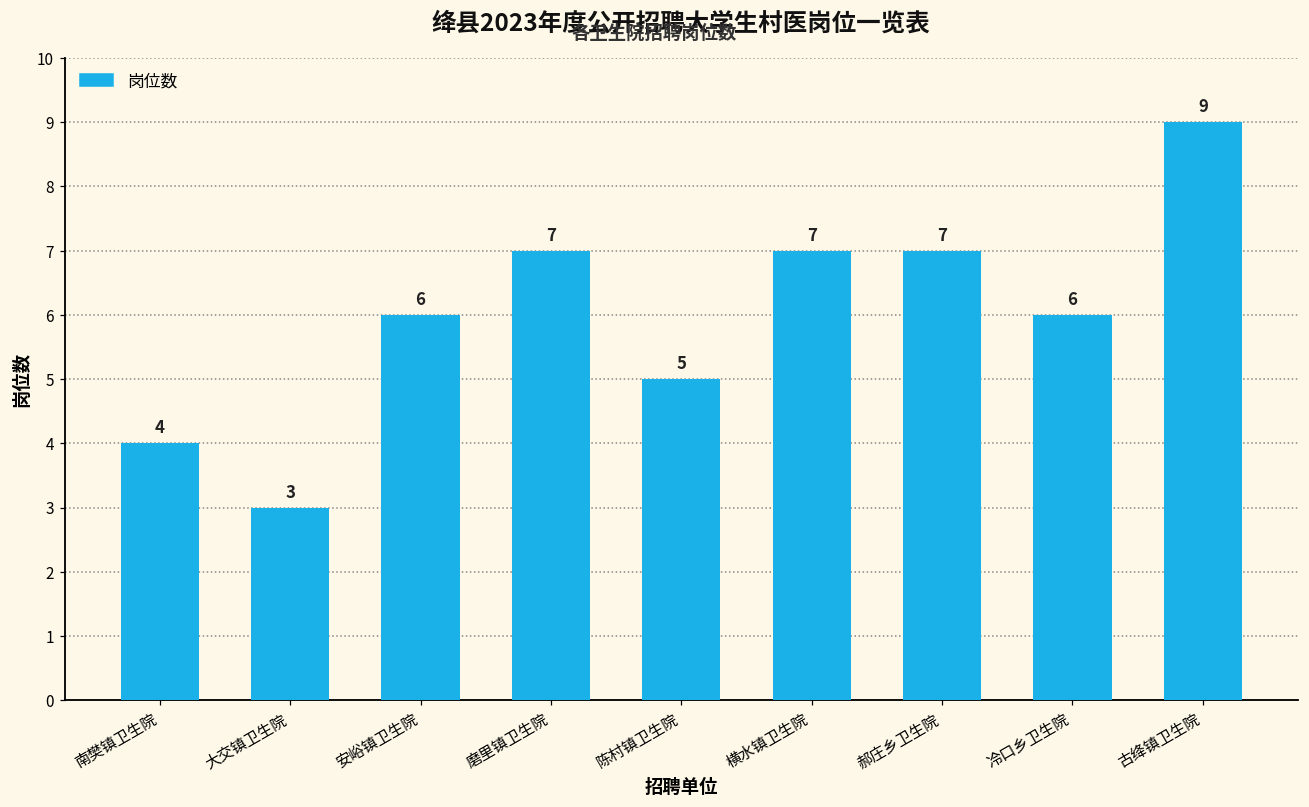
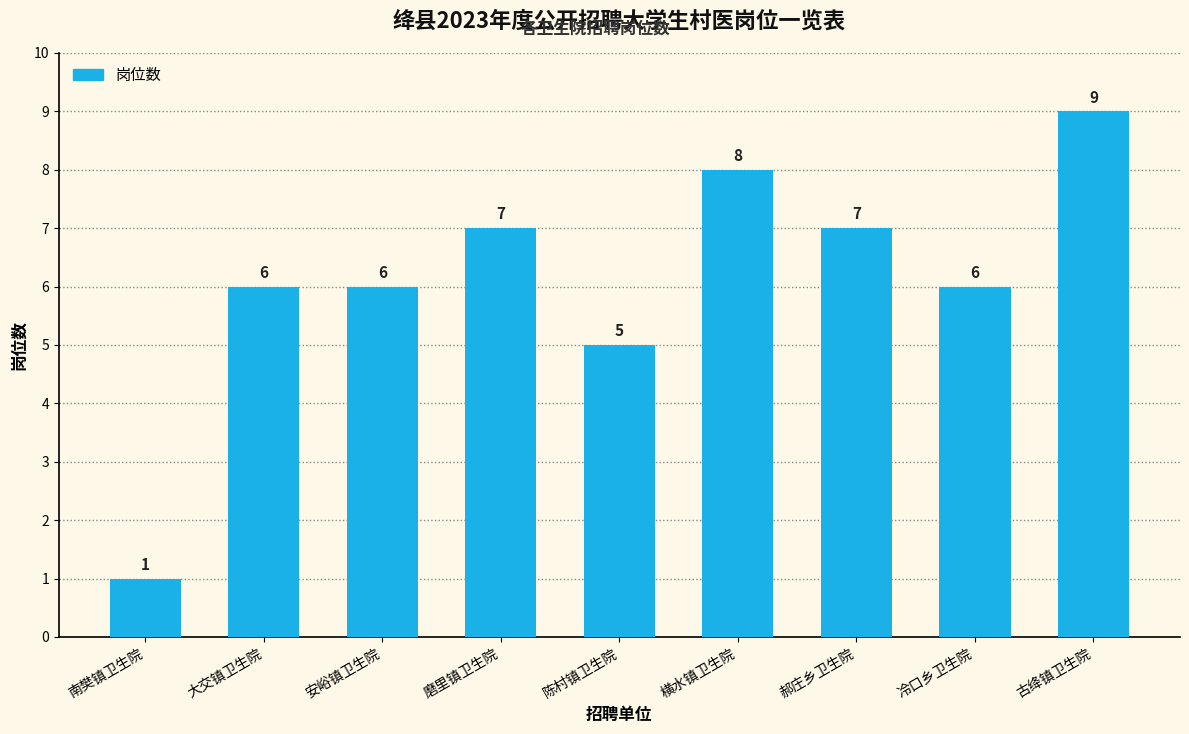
南樊镇卫生院: 4 -> 1
大交镇卫生院: 3 -> 6
横水镇卫生院: 7 -> 8
